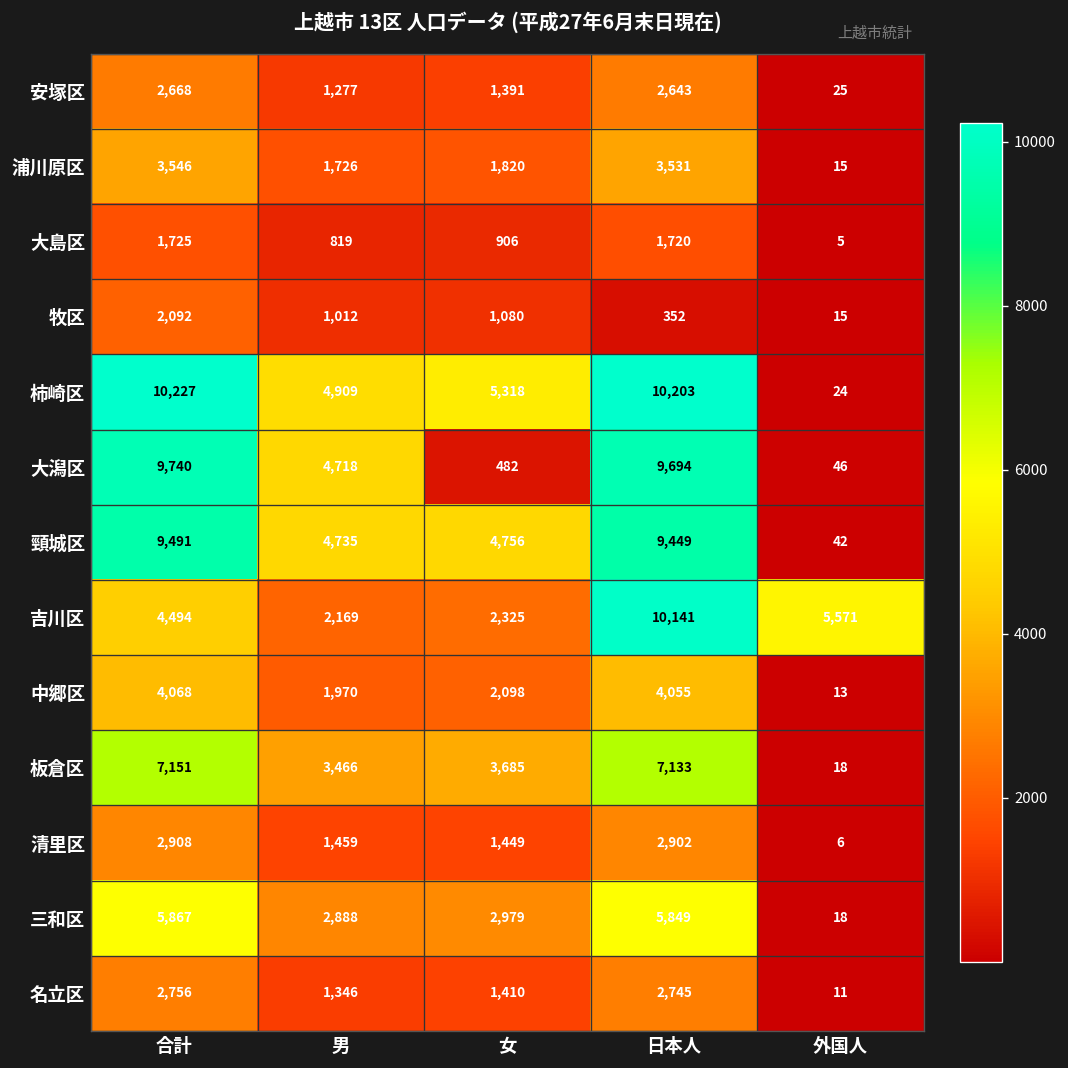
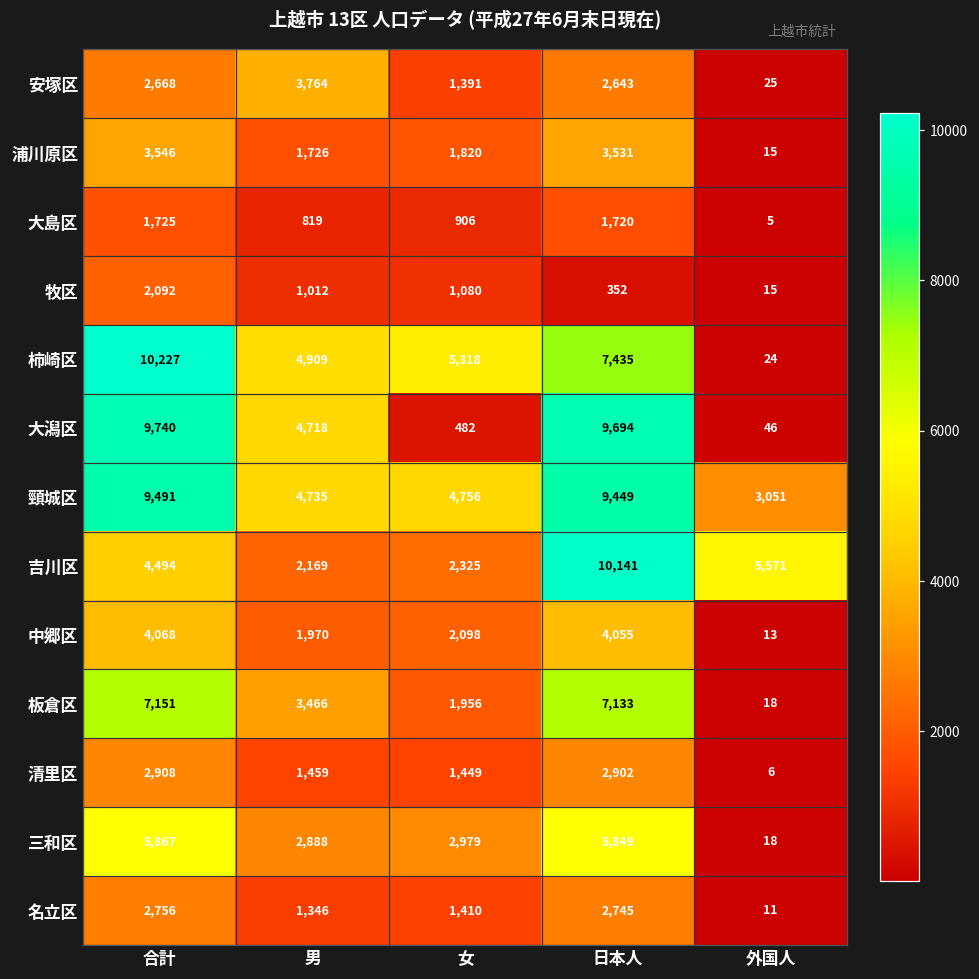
安塚区, 男: 1,277 -> 3,764
柿崎区, 日本人: 10,203 -> 7,435
頸城区, 外国人: 42 -> 3,051
板倉区, 女: 3,685 -> 1,956
